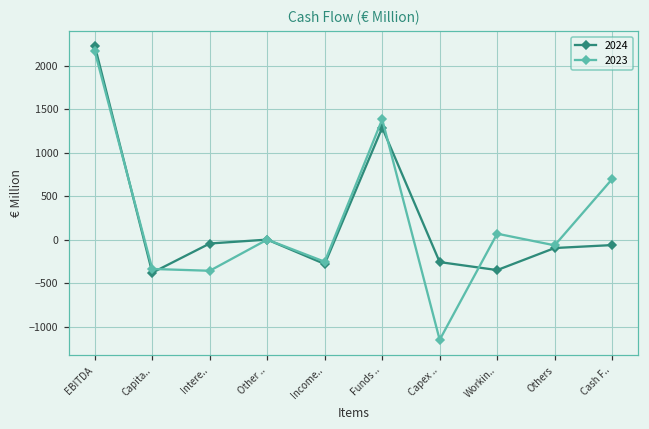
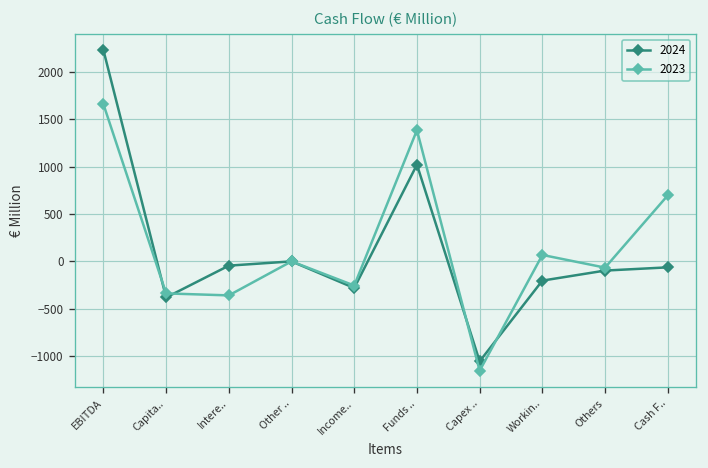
2023, EBITDA: 2200 -> 1700
2024, Funds ..: 1300 -> 1000
2024, Capex ..: -300 -> -1100
2024, Workin..: -400 -> -200
